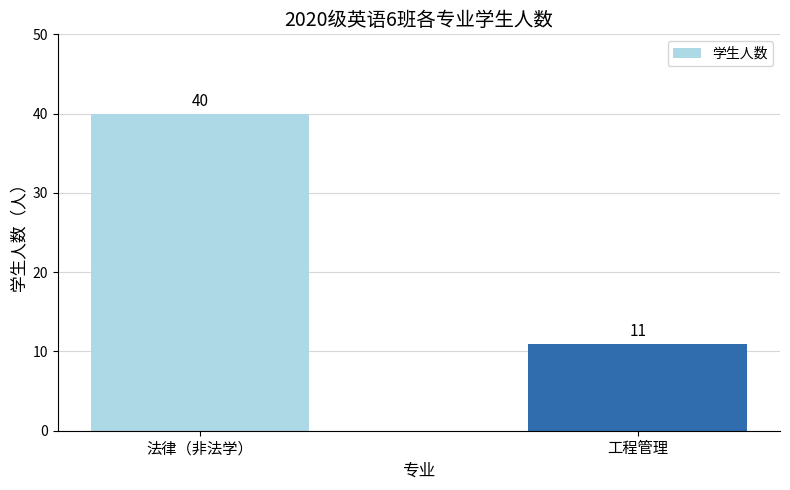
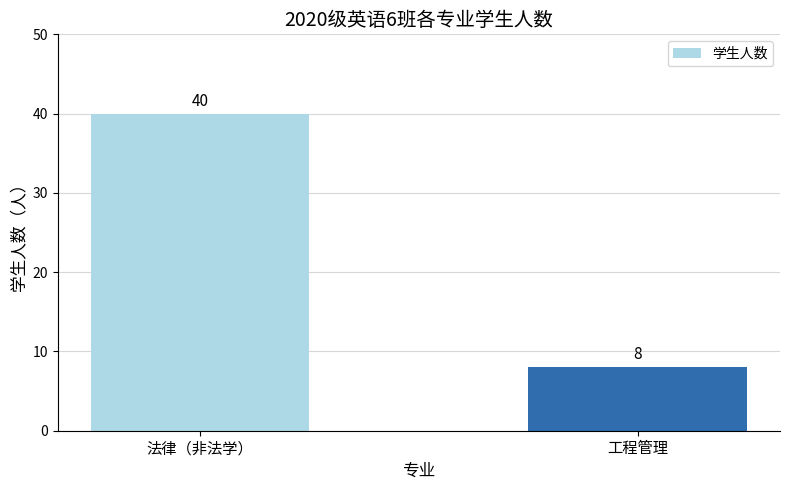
工程管理: 11 -> 8
